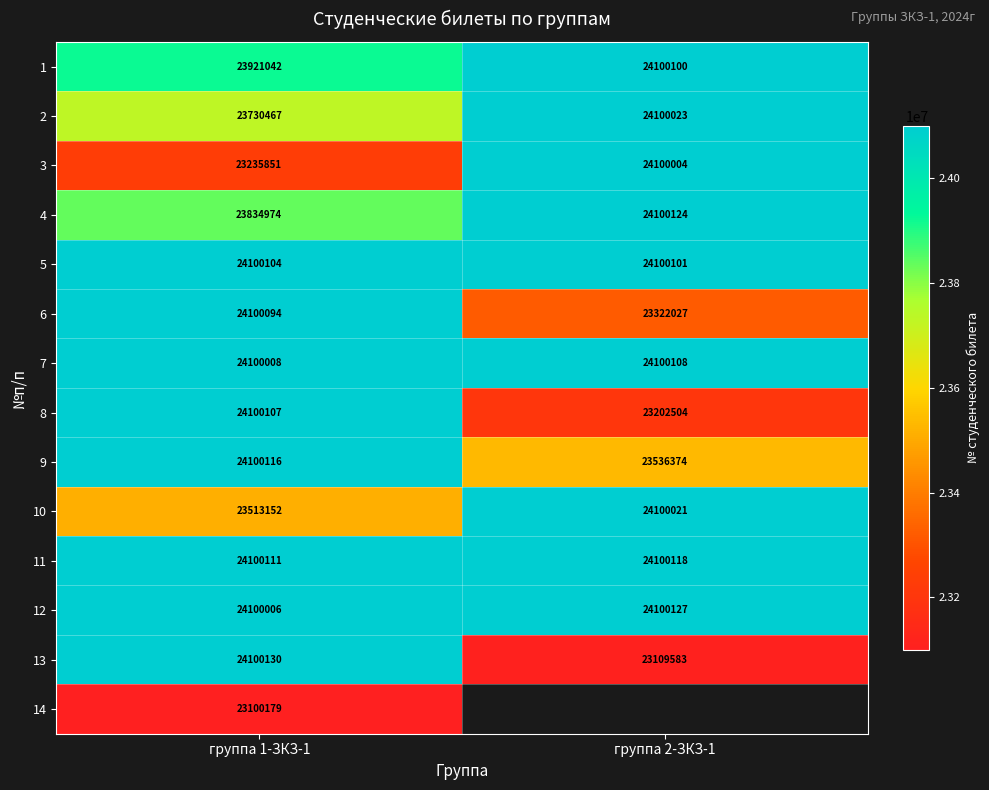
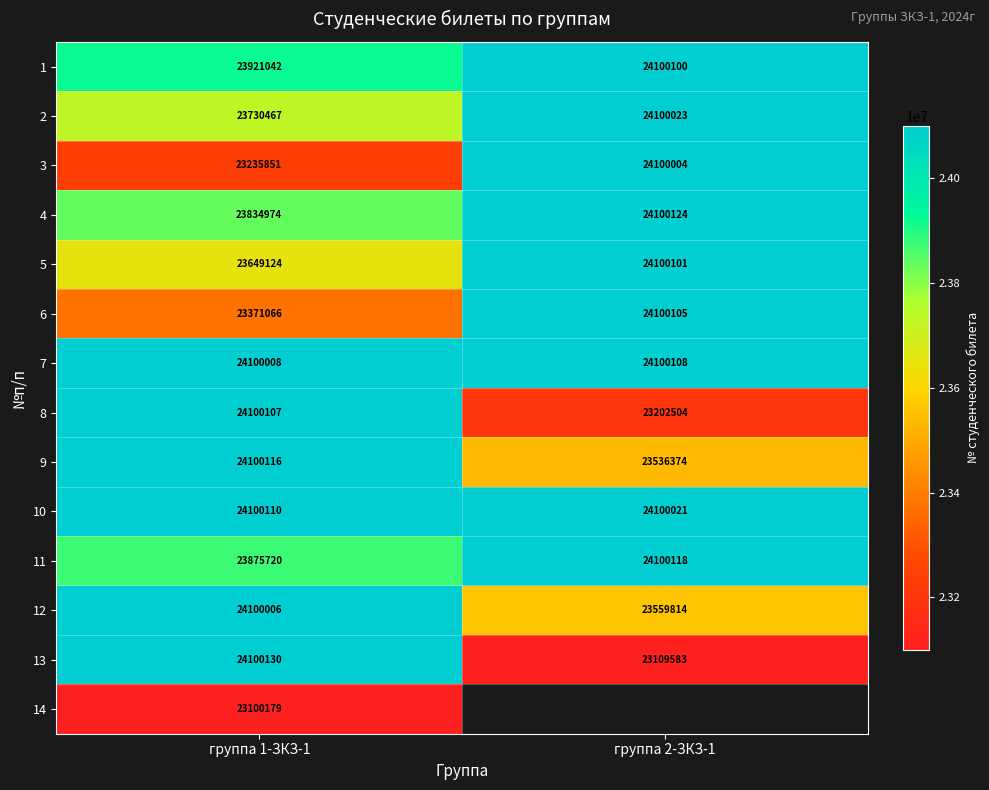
5, группа 1-ЗКЗ-1: 24100104 -> 23649124
6, группа 1-ЗКЗ-1: 24100094 -> 23371066
6, группа 2-ЗКЗ-1: 23322027 -> 24100105
10, группа 1-ЗКЗ-1: 23513152 -> 24100110
11, группа 1-ЗКЗ-1: 24100111 -> 23875720
12, группа 2-ЗКЗ-1: 24100127 -> 23559814
